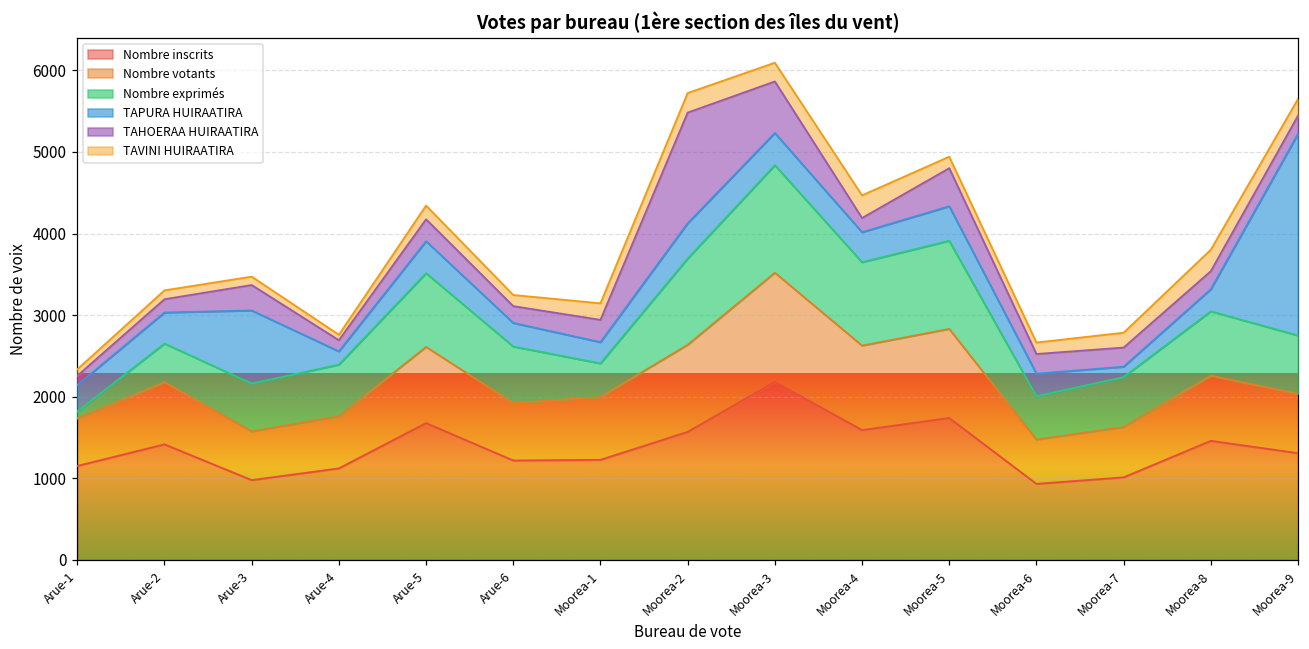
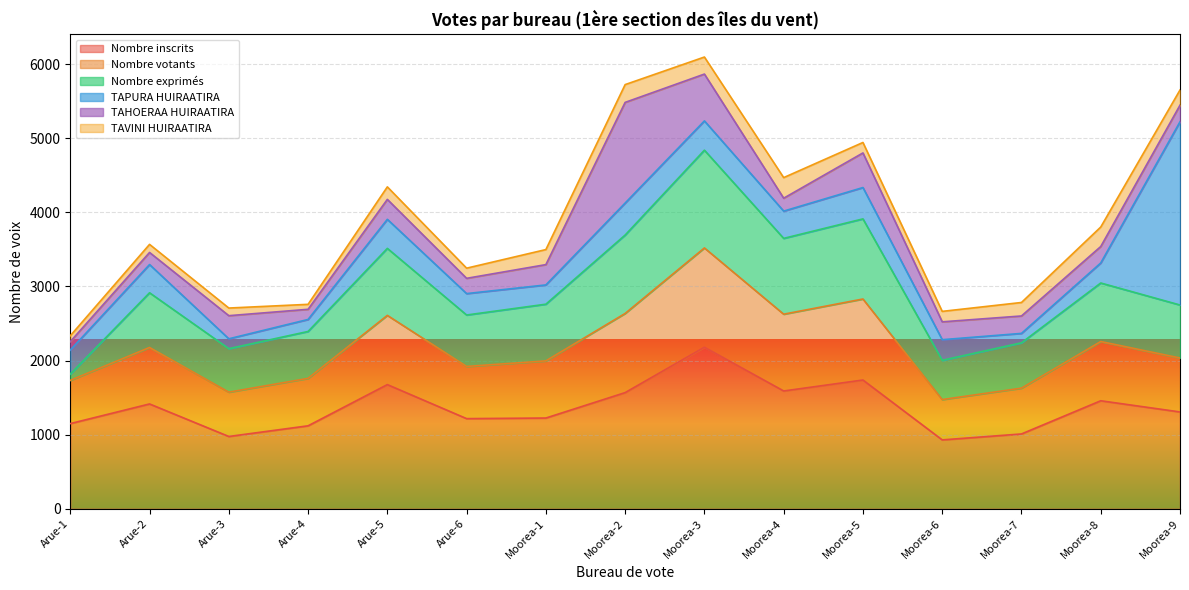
Nombre exprimés, Arue-2: 500 -> 700
TAPURA HUIRAATIRA, Arue-3: 900 -> 100
Nombre exprimés, Moorea-1: 400 -> 800
